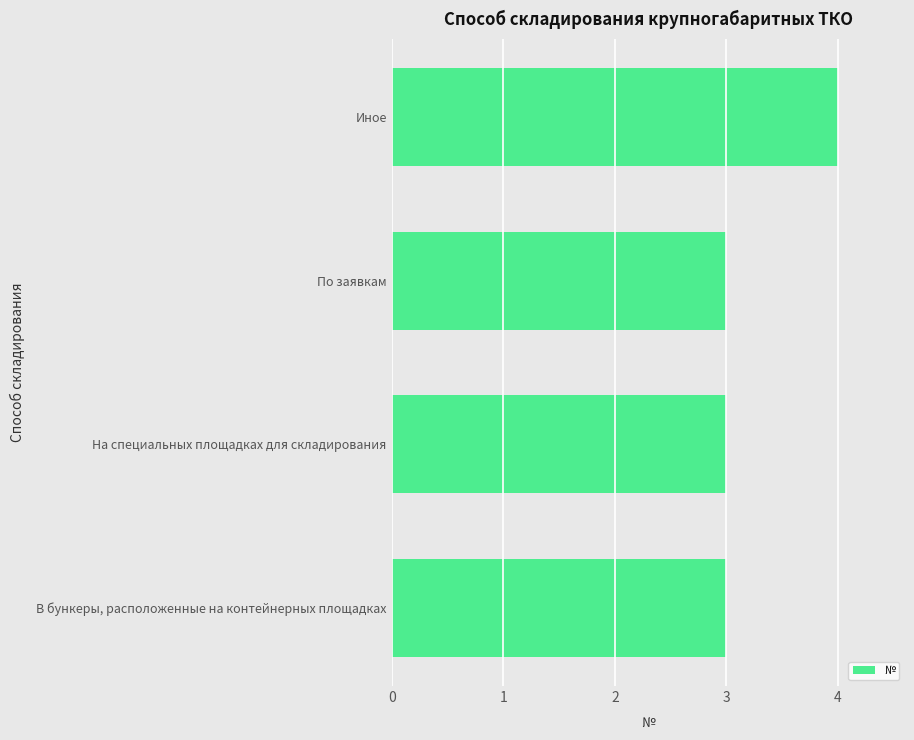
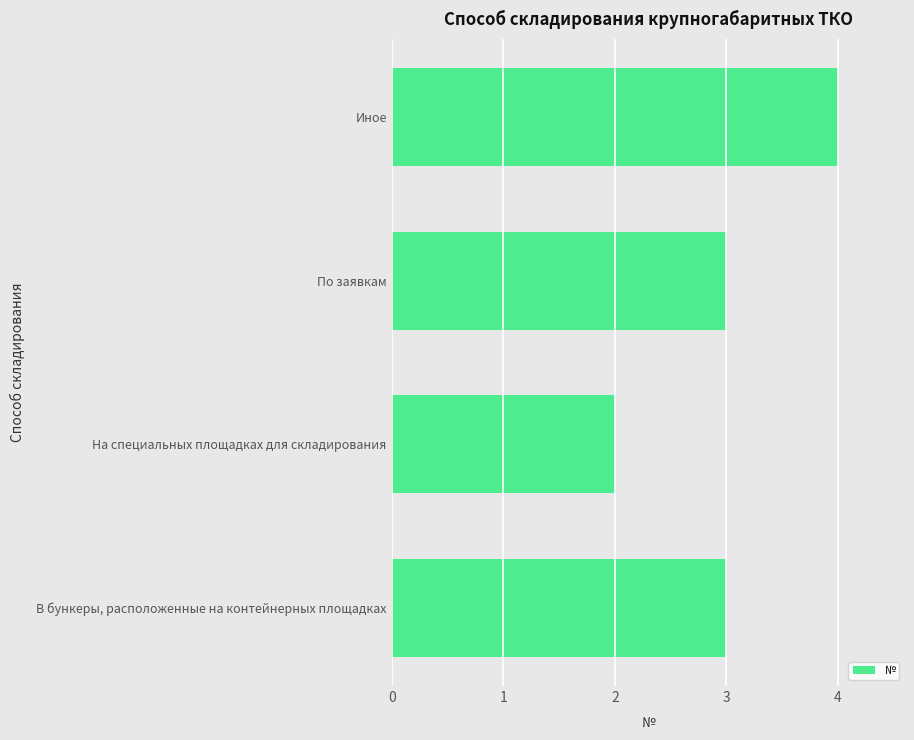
На специальных площадках для складирования: 3 -> 2
